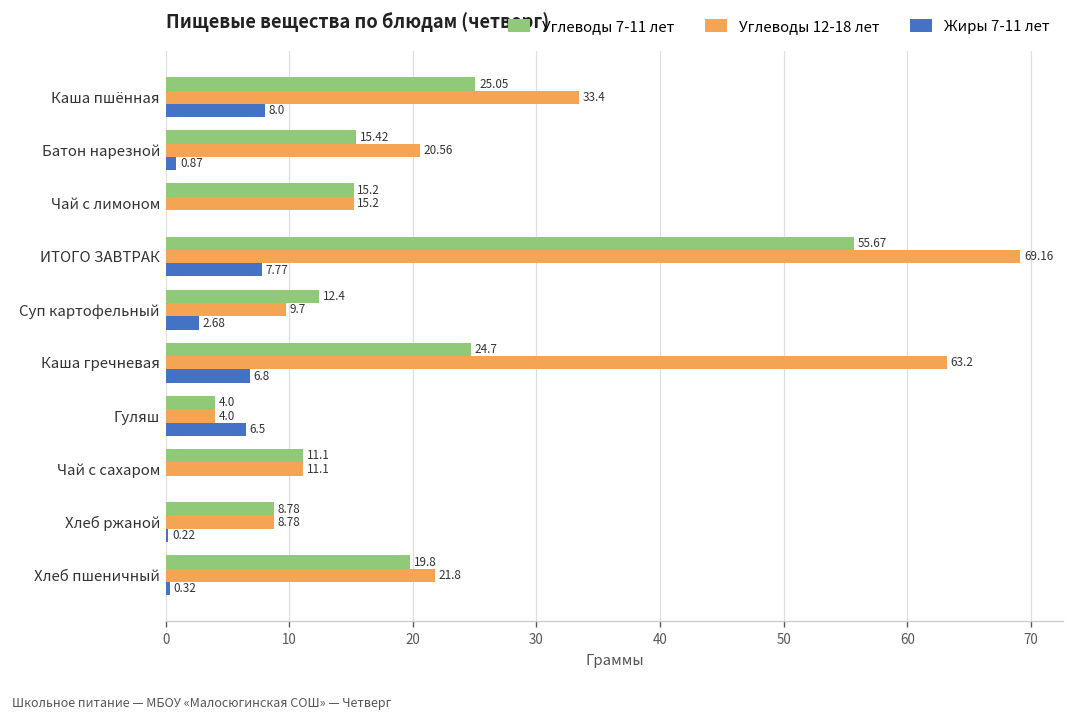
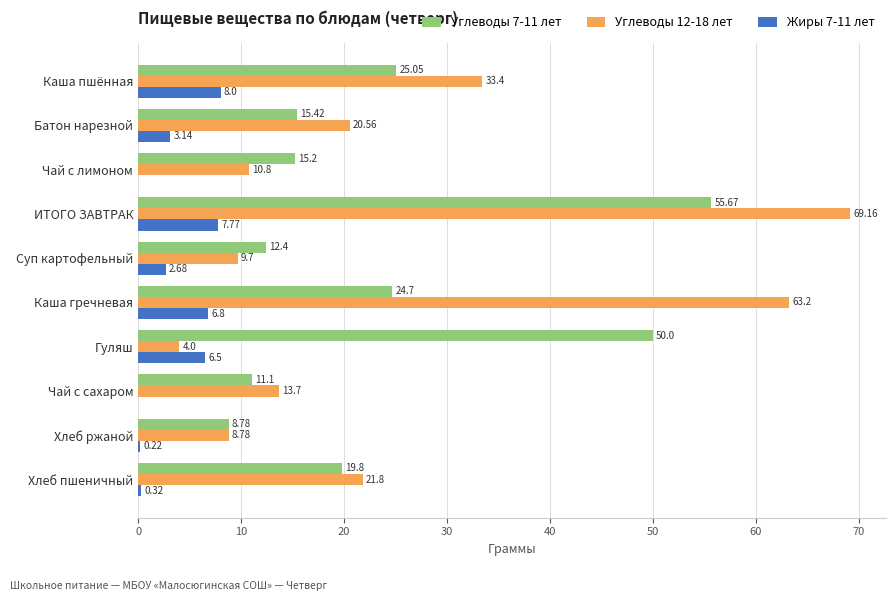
Жиры 7-11 лет, Батон нарезной: 0.87 -> 3.14
Углеводы 12-18 лет, Чай с лимоном: 15.2 -> 10.8
Углеводы 7-11 лет, Гуляш: 4.0 -> 50.0
Углеводы 12-18 лет, Чай с сахаром: 11.1 -> 13.7
